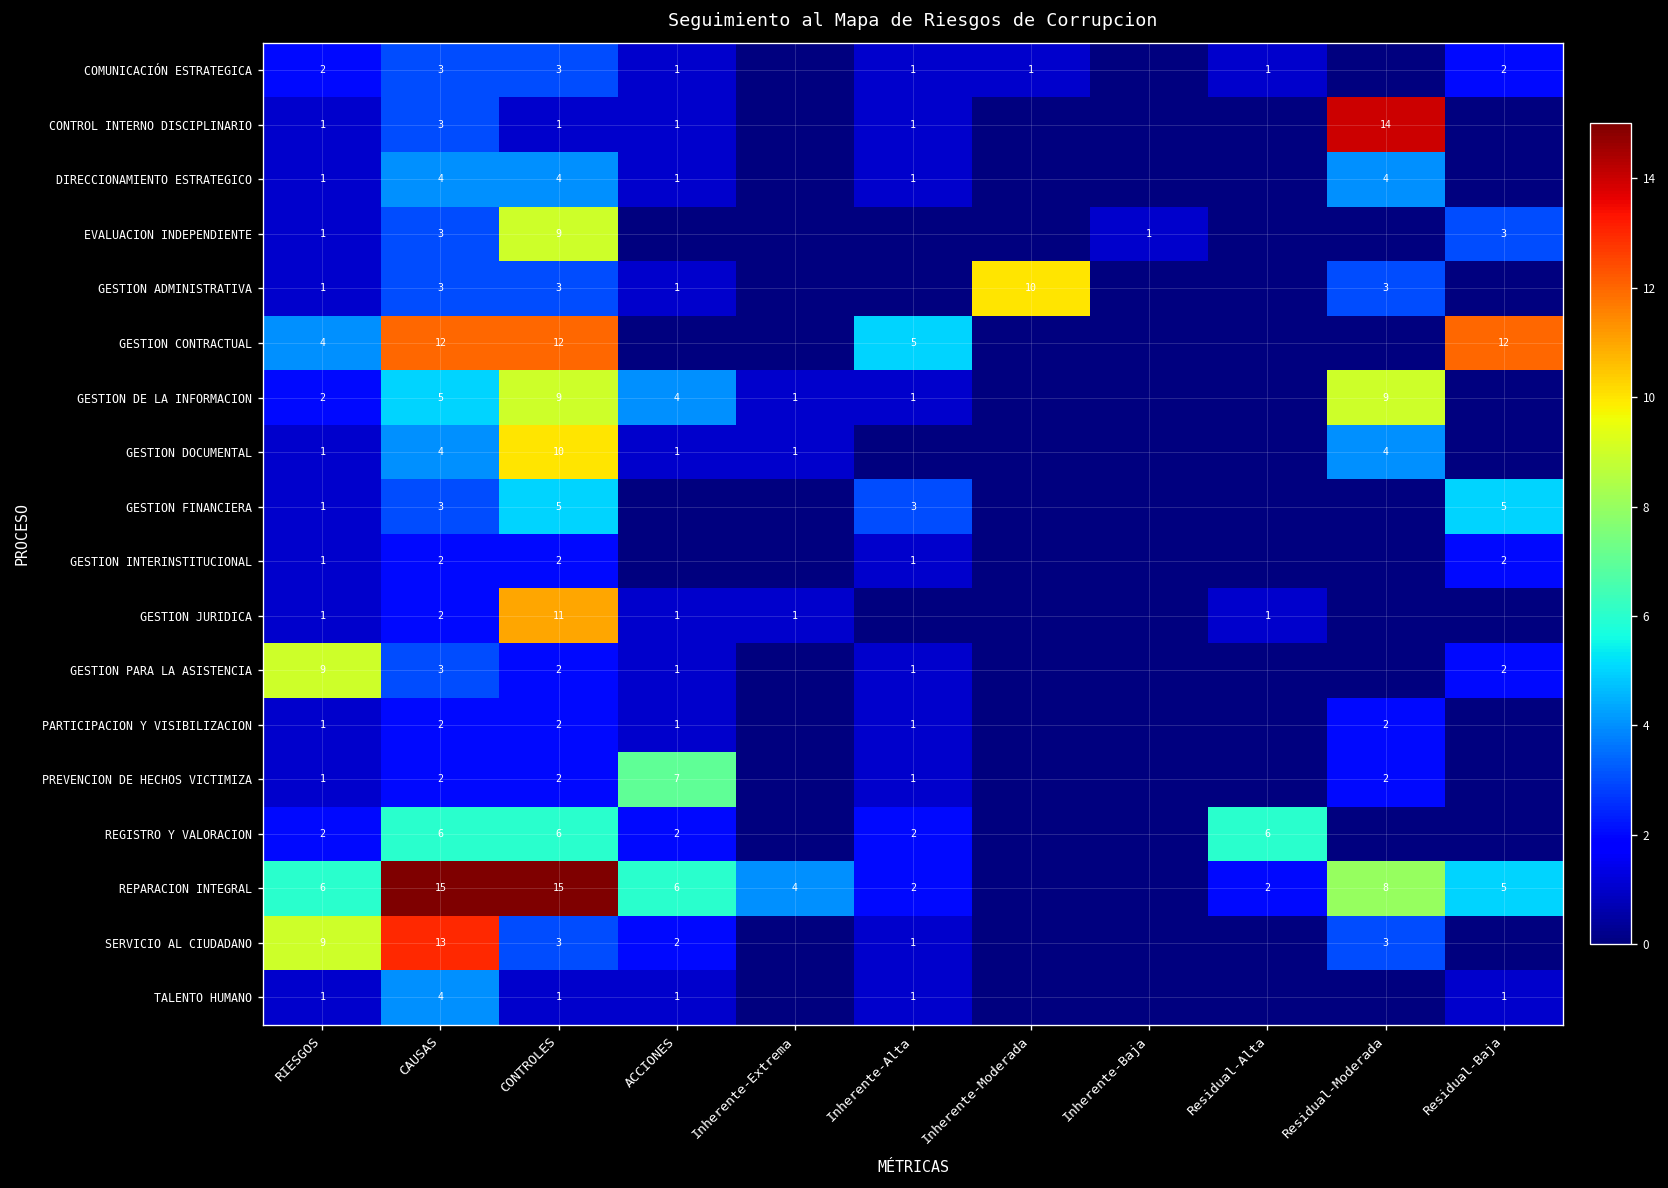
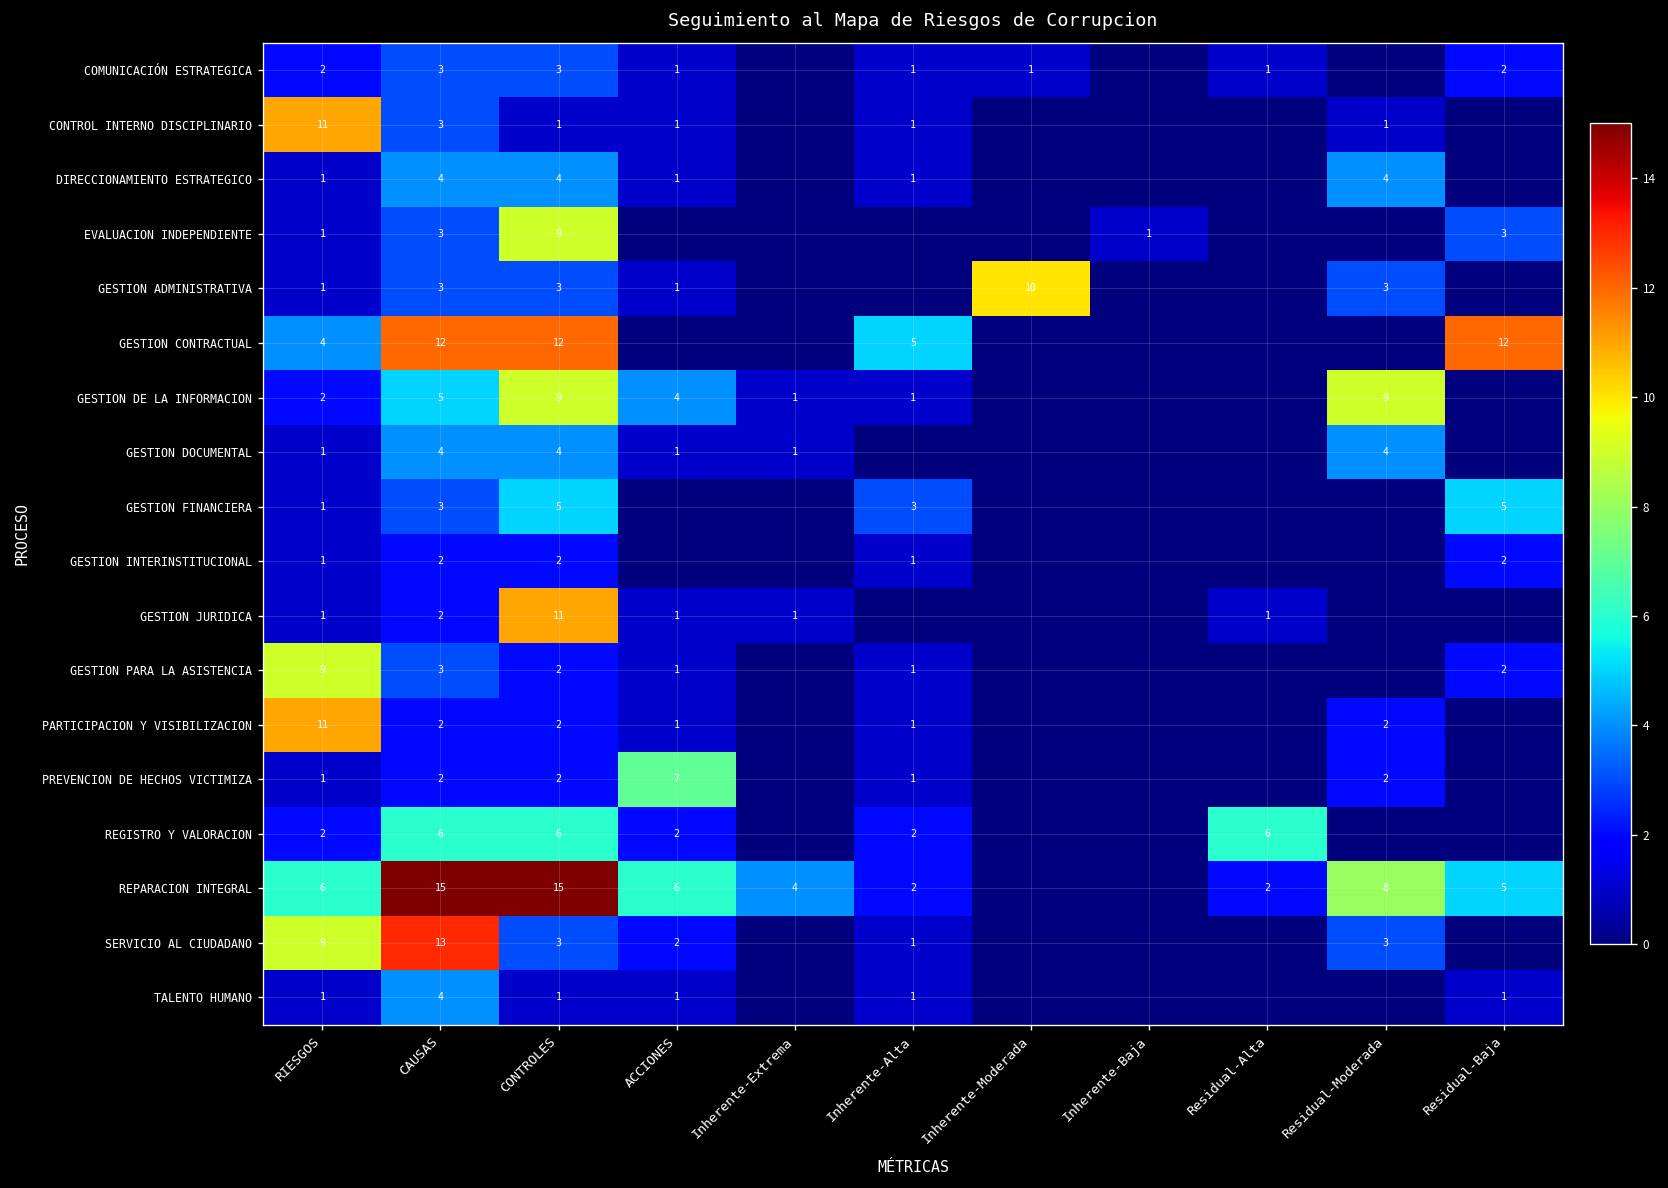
CONTROL INTERNO DISCIPLINARIO, RIESGOS: 1 -> 11
CONTROL INTERNO DISCIPLINARIO, Residual-Moderada: 14 -> 1
GESTION DOCUMENTAL, CONTROLES: 10 -> 4
PARTICIPACION Y VISIBILIZACION, RIESGOS: 1 -> 11
